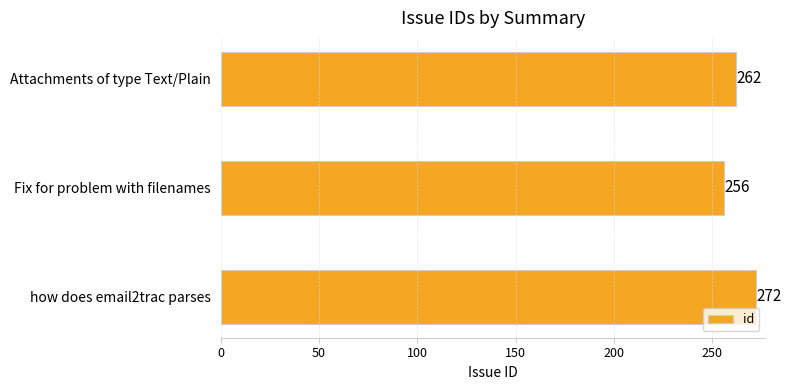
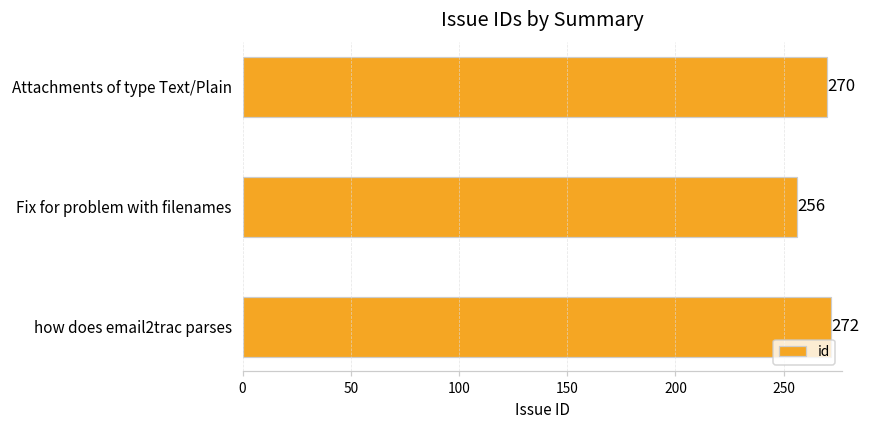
Attachments of type Text/Plain: 262 -> 270
